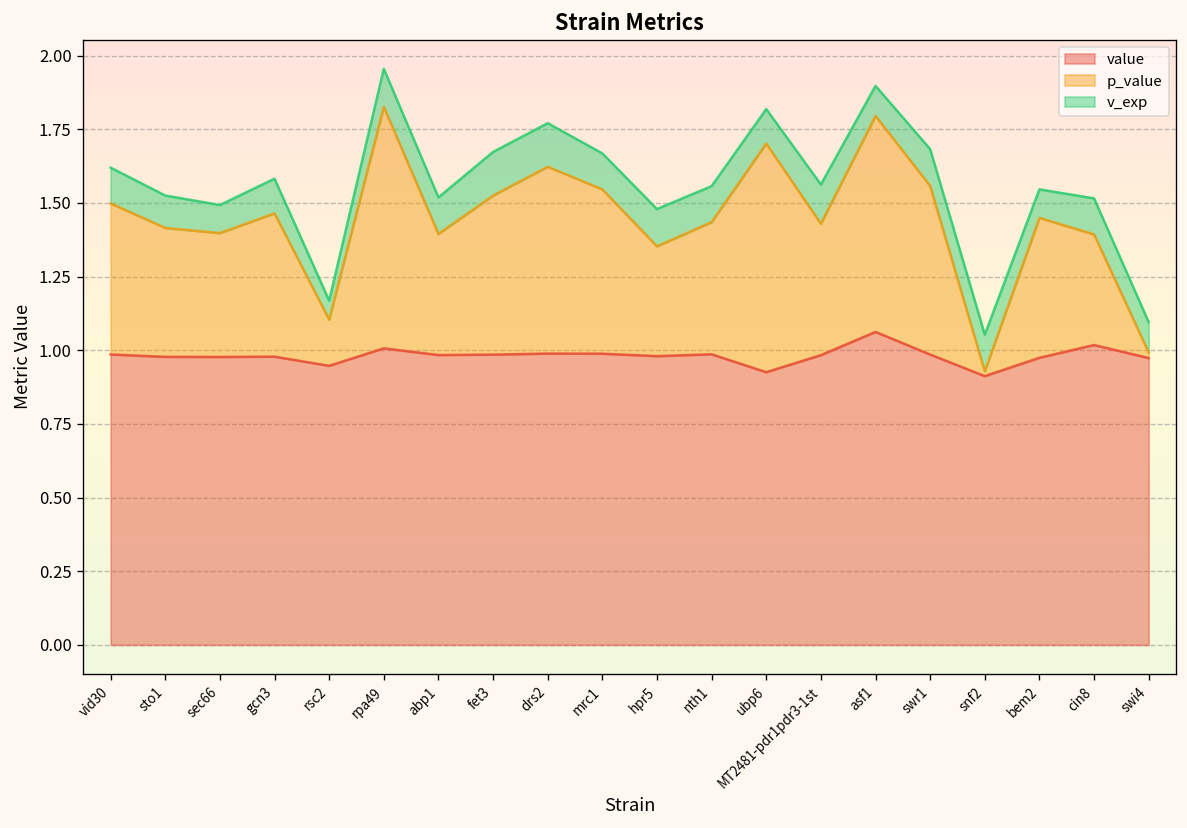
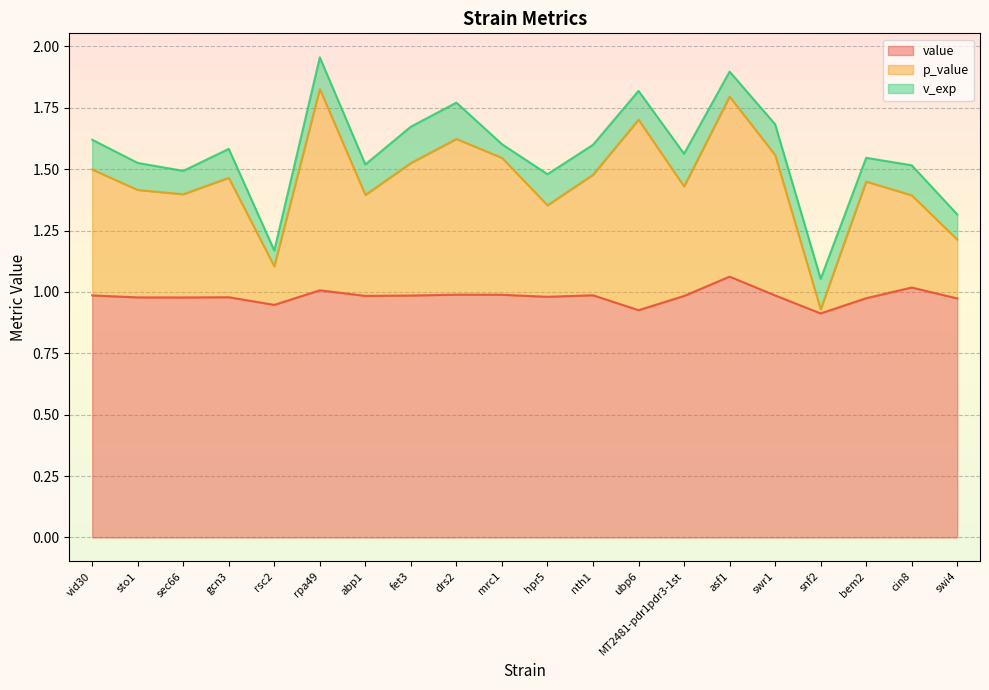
v_exp, mrc1: 0.12 -> 0.06
p_value, nth1: 0.45 -> 0.49
p_value, swi4: 0.02 -> 0.24
